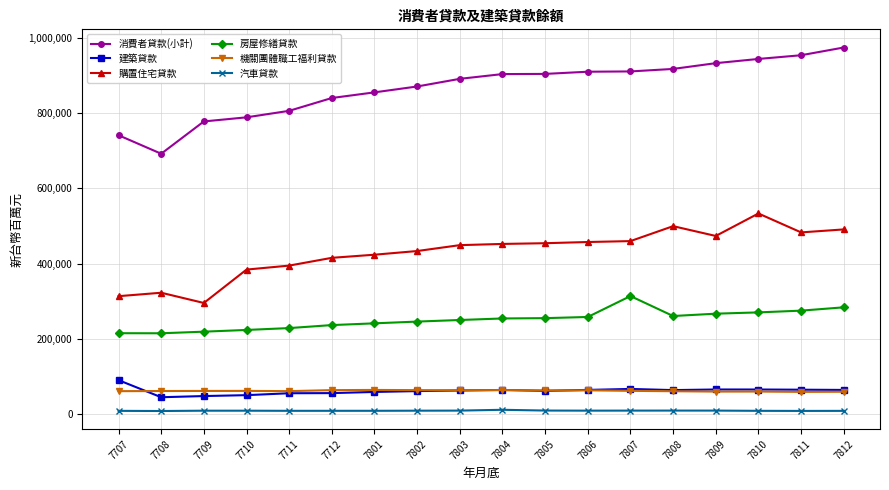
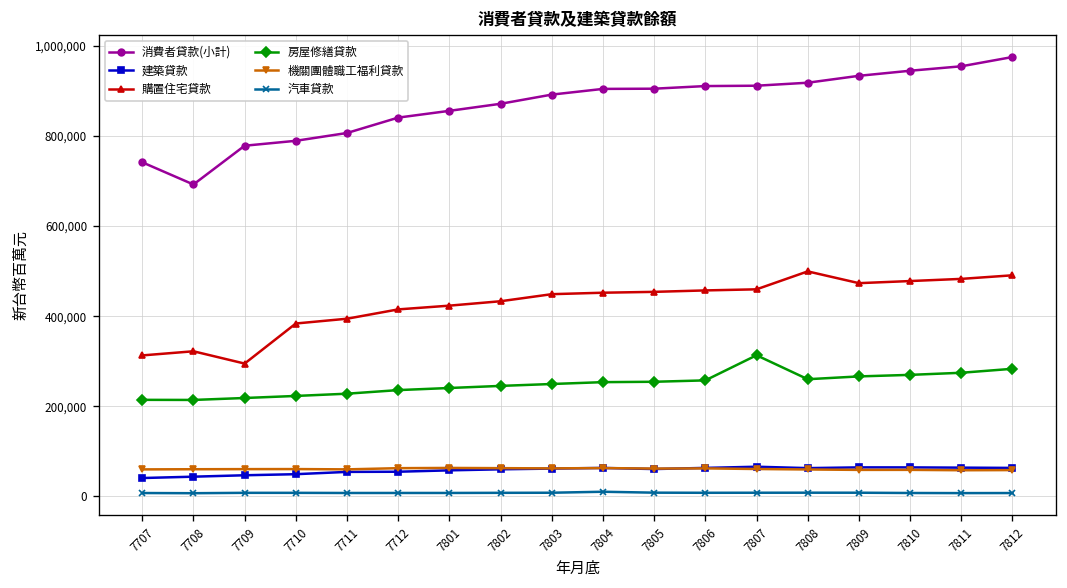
建築貸款, 7707: 90,000 -> 40,000
購置住宅貸款, 7810: 530,000 -> 480,000
